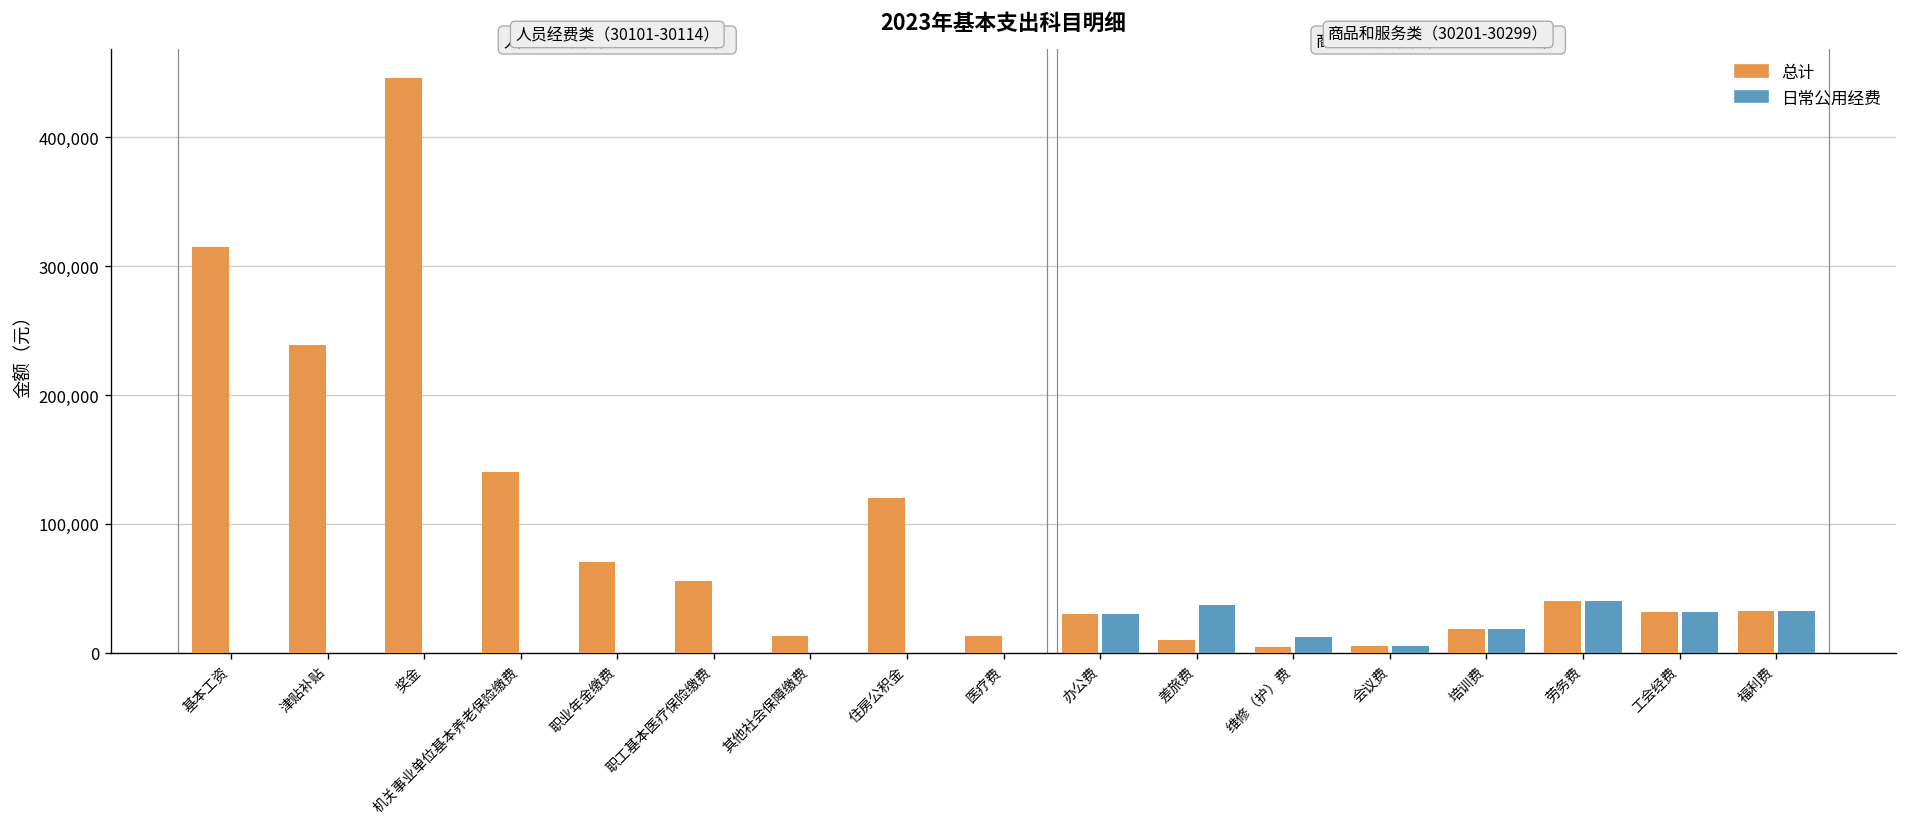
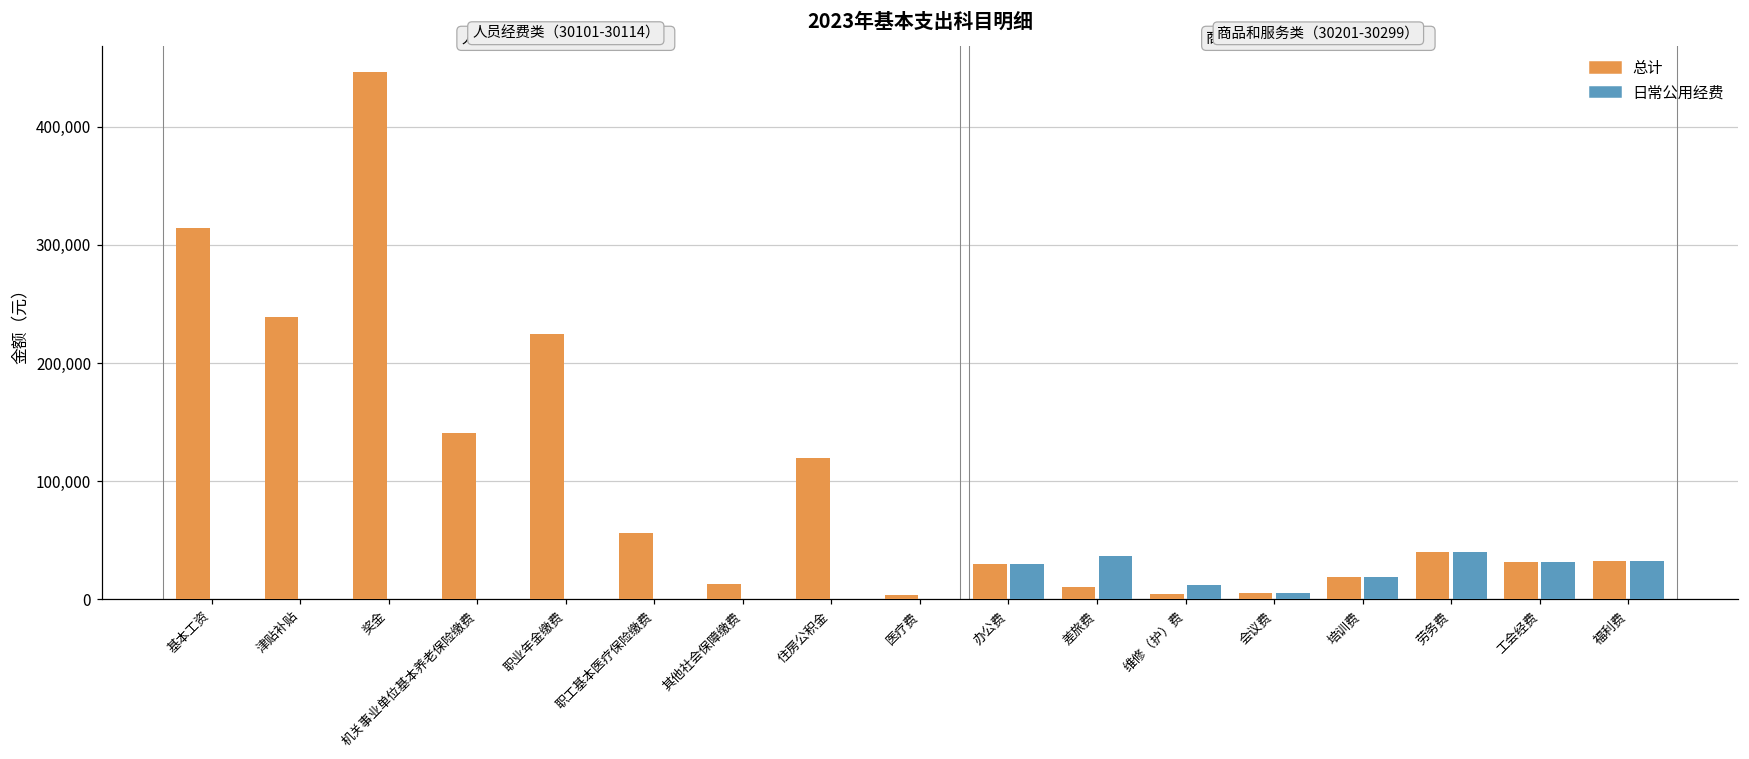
总计, 职业年金缴费: 70,000 -> 225,000
总计, 医疗费: 13,000 -> 4,000
